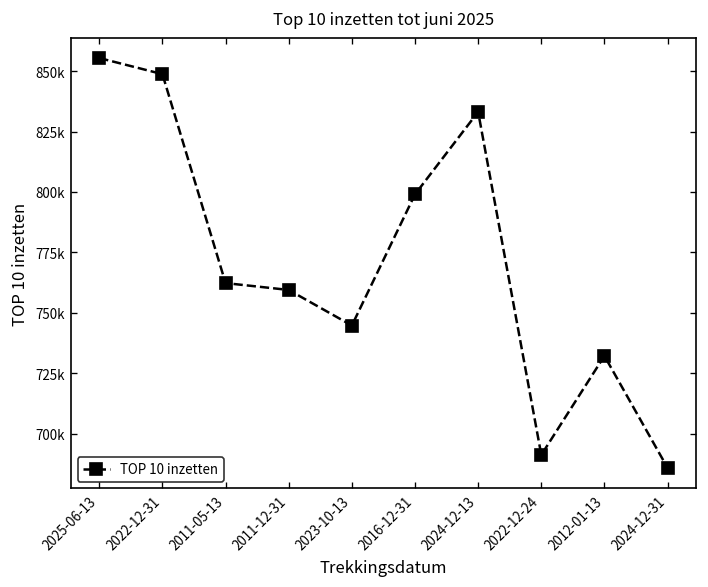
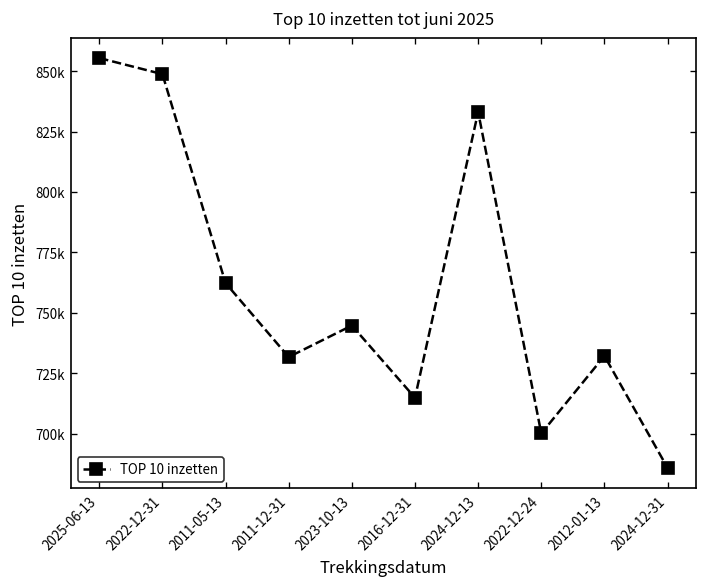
2011-12-31: 759000 -> 732000
2016-12-31: 799000 -> 715000
2022-12-24: 691000 -> 700000
